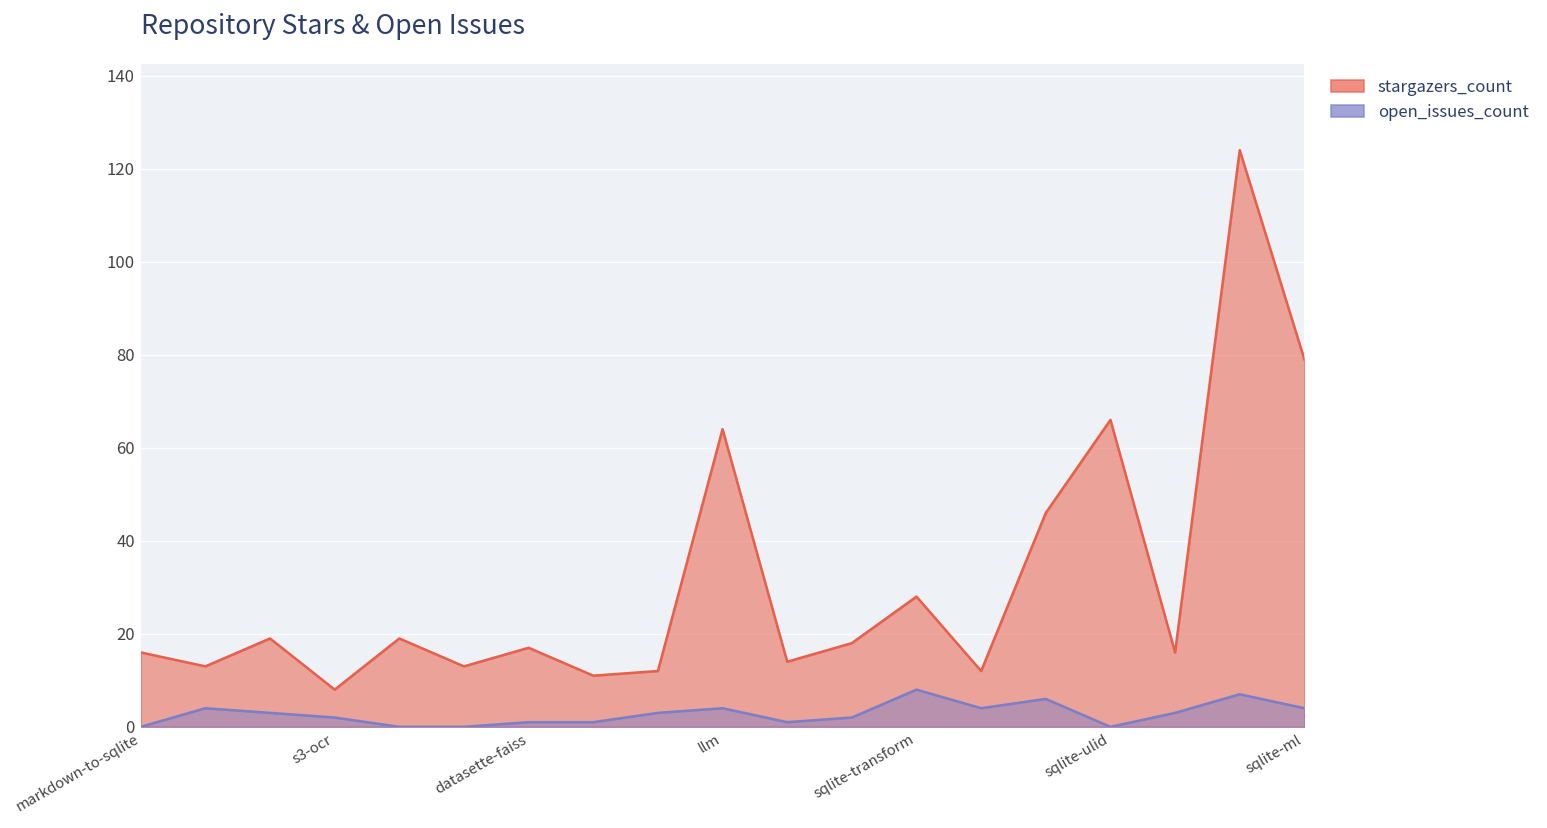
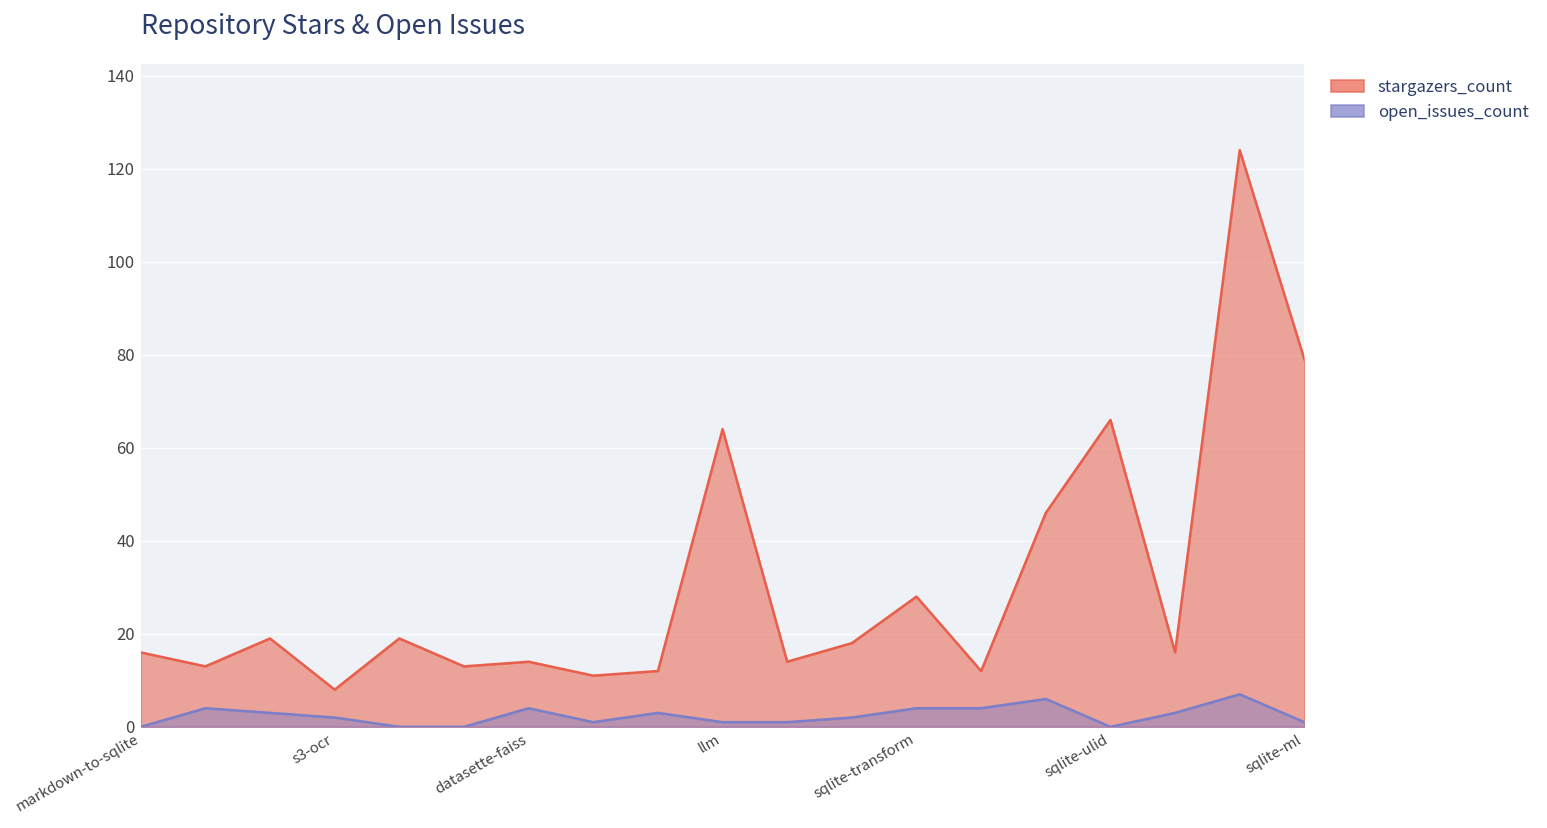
stargazers_count, datasette-faiss: 17 -> 14
open_issues_count, datasette-faiss: 1 -> 4
open_issues_count, llm: 4 -> 1
open_issues_count, sqlite-transform: 8 -> 4
open_issues_count, sqlite-ml: 4 -> 1
